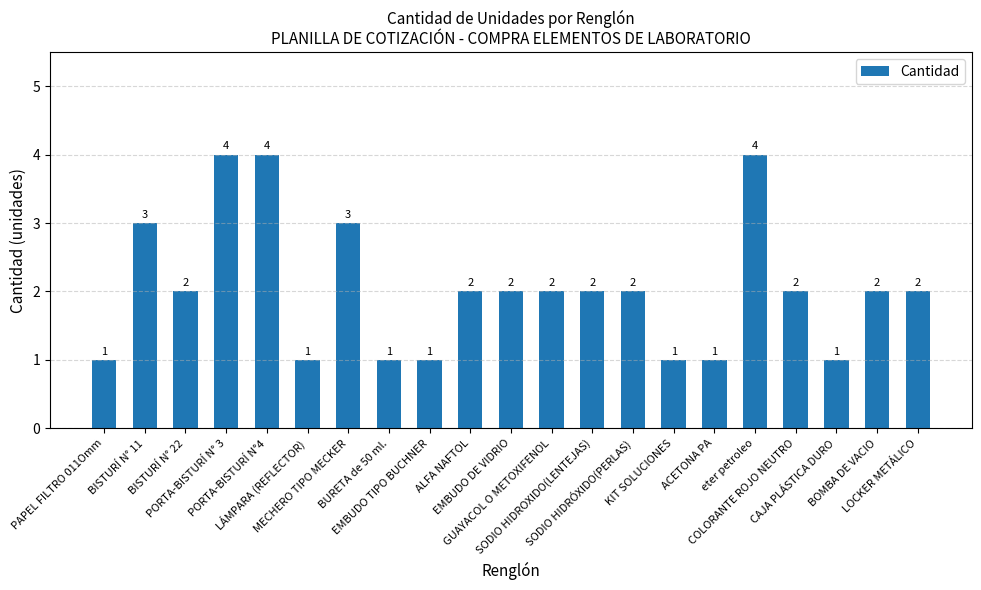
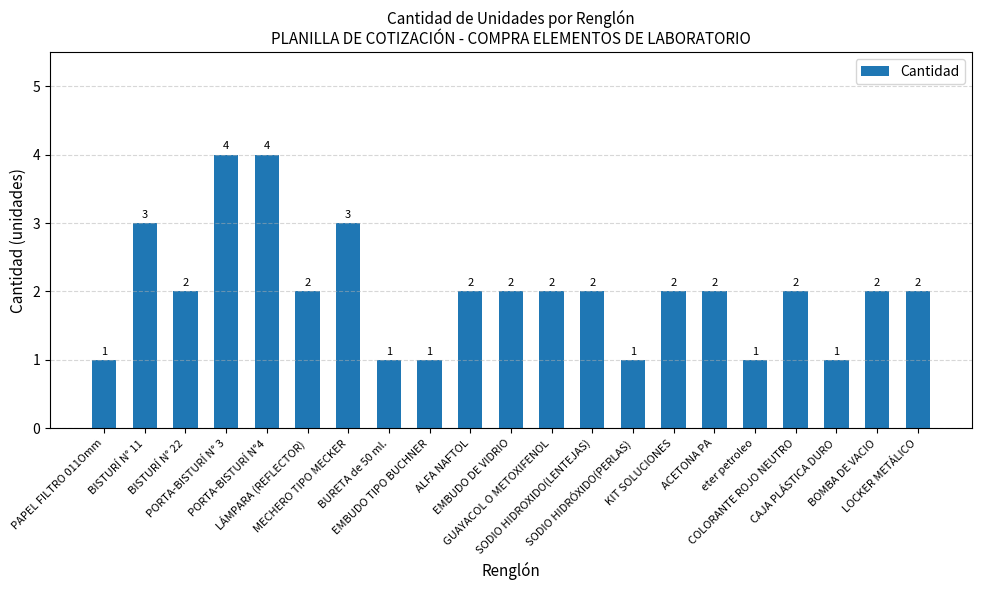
LÁMPARA (REFLECTOR): 1 -> 2
SODIO HIDRÓXIDO(PERLAS): 2 -> 1
KIT SOLUCIONES: 1 -> 2
ACETONA PA: 1 -> 2
eter petroleo: 4 -> 1
